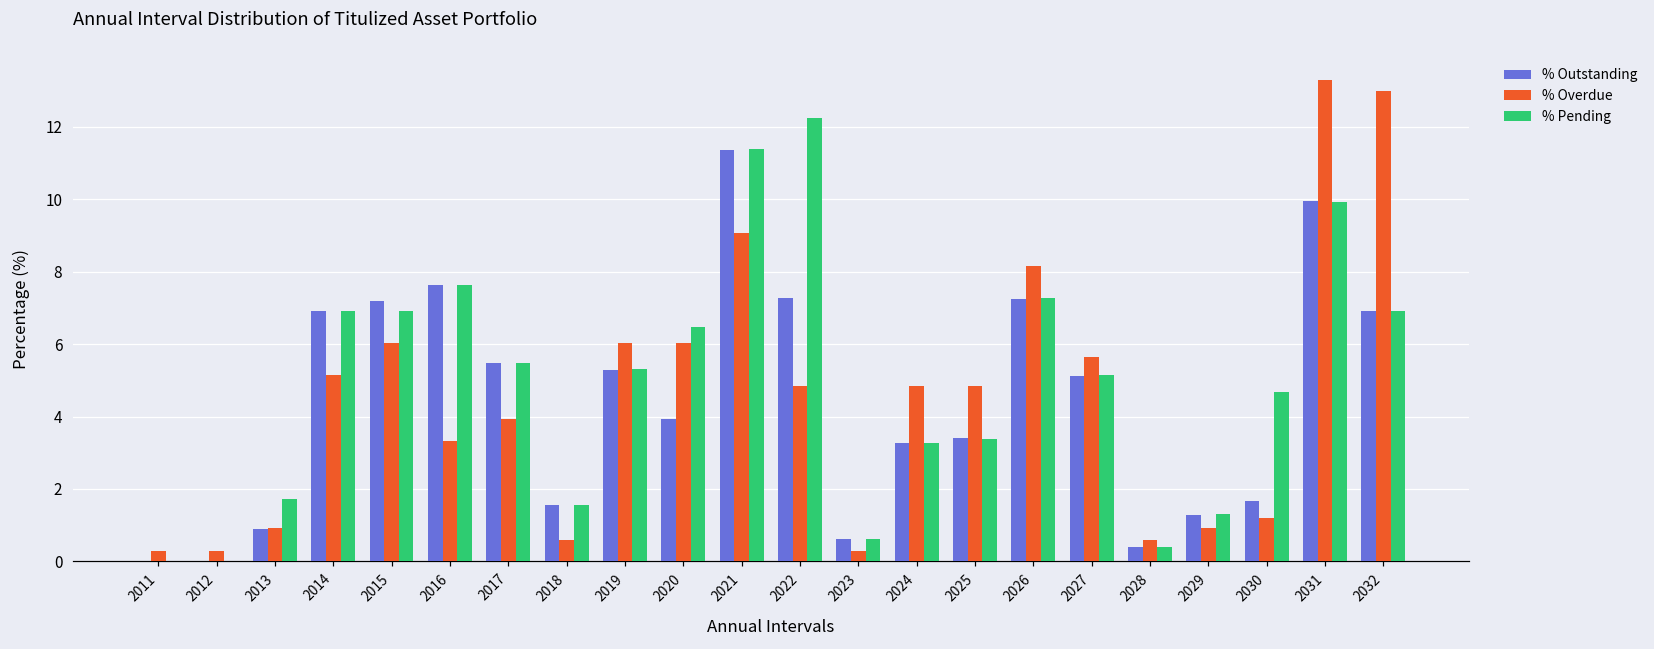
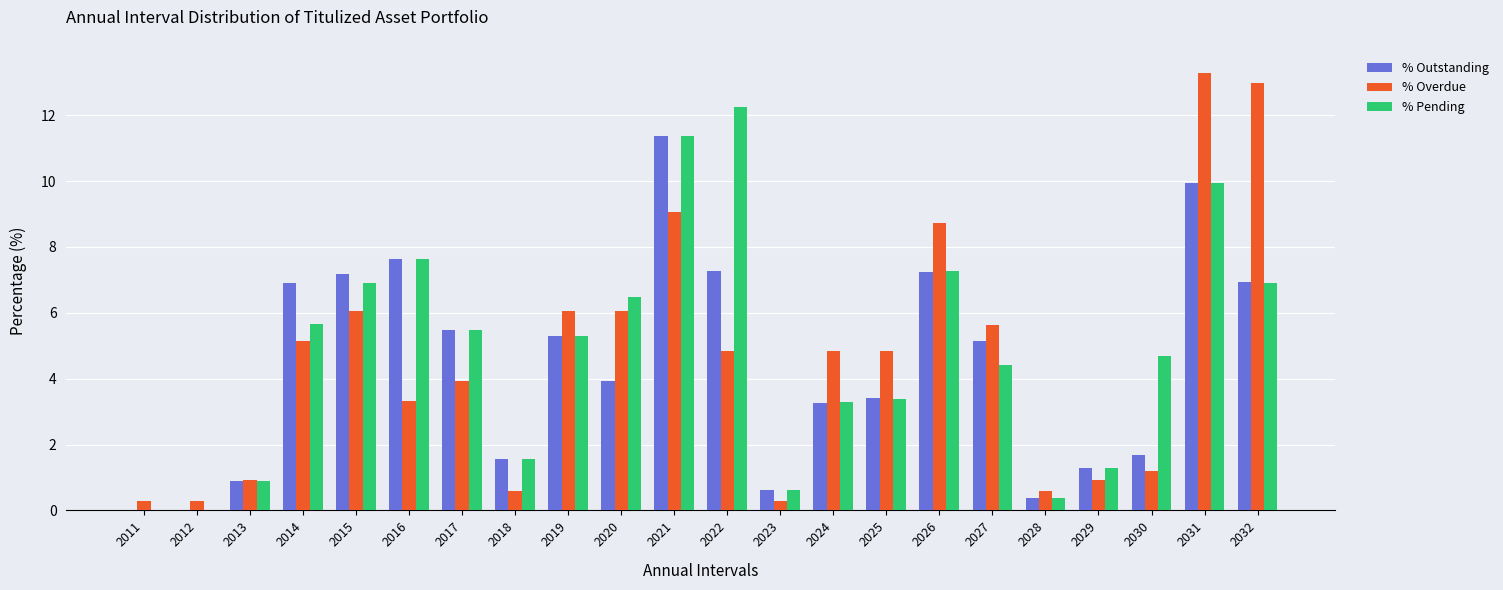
% Pending, 2013: 1.7 -> 0.9
% Pending, 2014: 6.9 -> 5.7
% Overdue, 2026: 8.2 -> 8.7
% Pending, 2027: 5.1 -> 4.4
